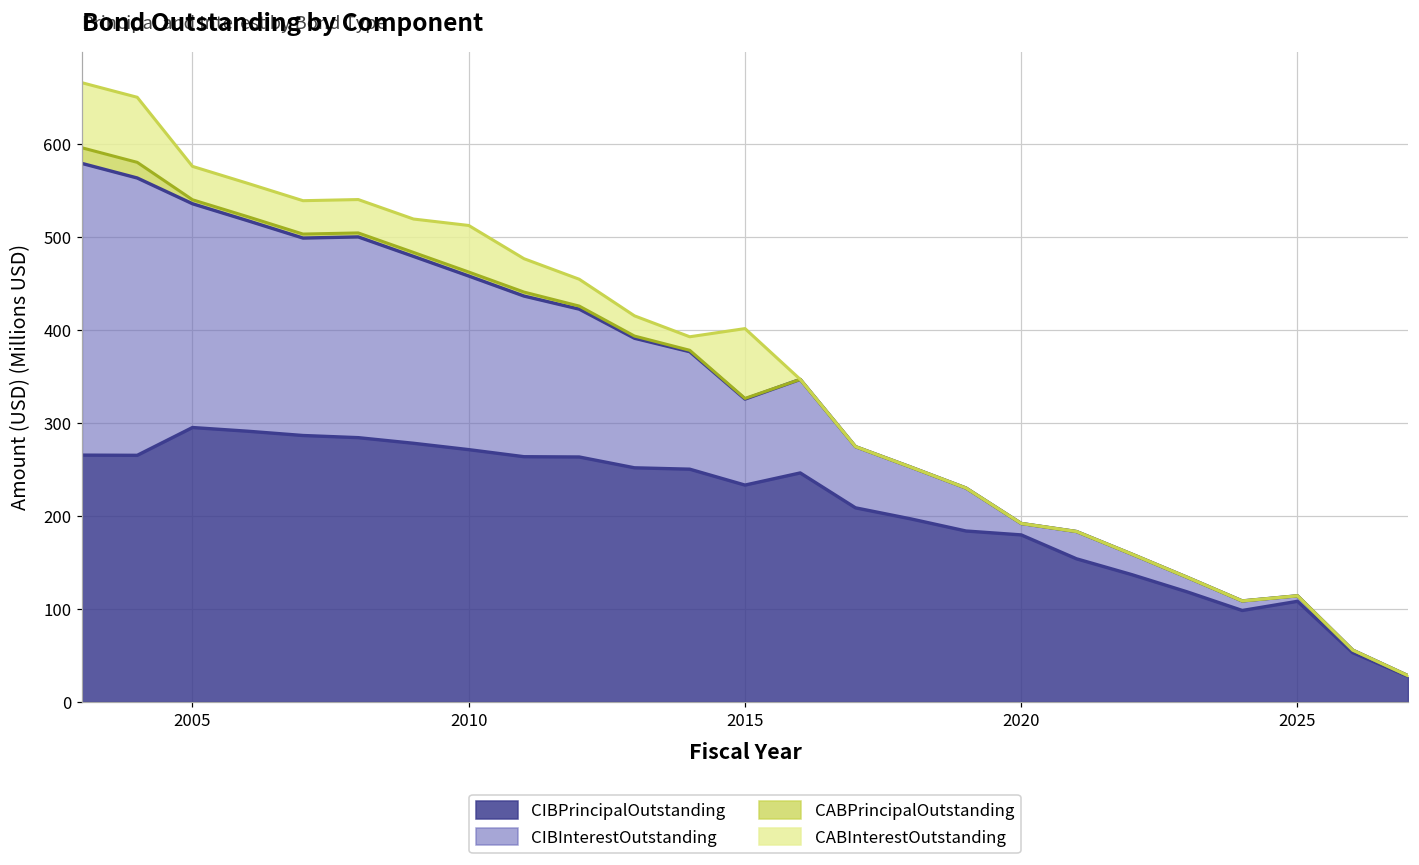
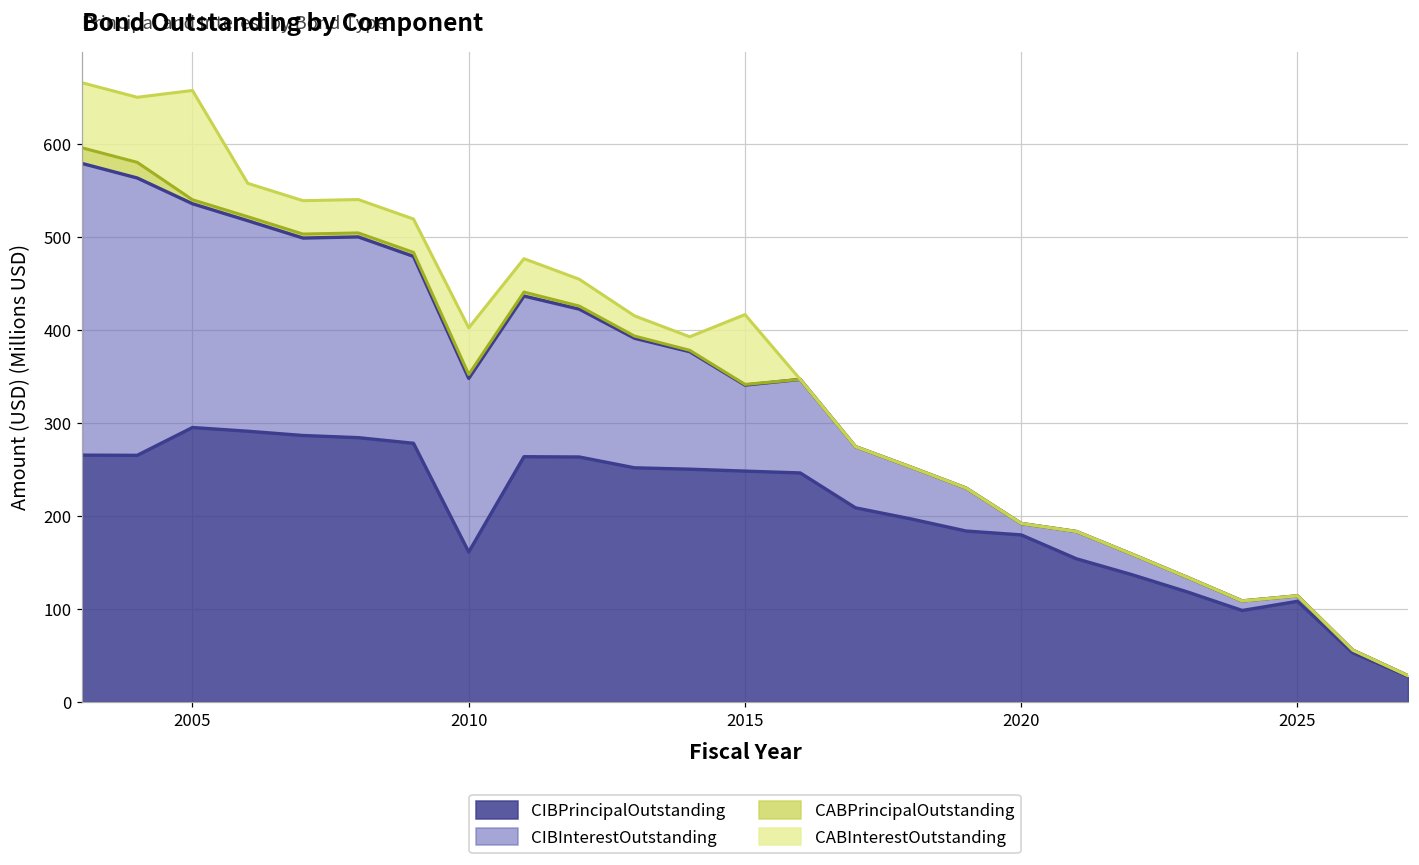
CABInterestOutstanding, 2005: 40 -> 120
CIBPrincipalOutstanding, 2010: 270 -> 160
CIBPrincipalOutstanding, 2015: 230 -> 250
